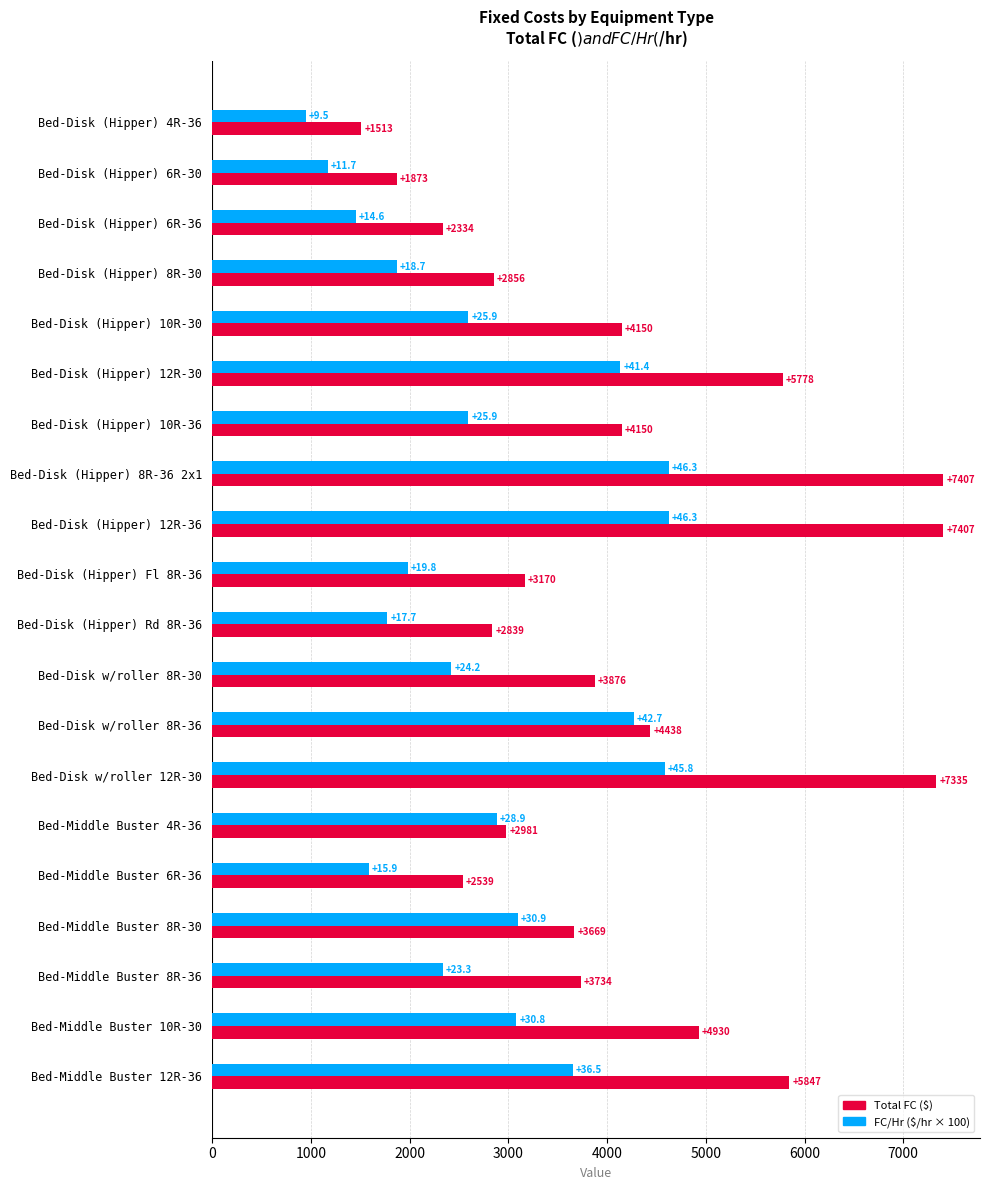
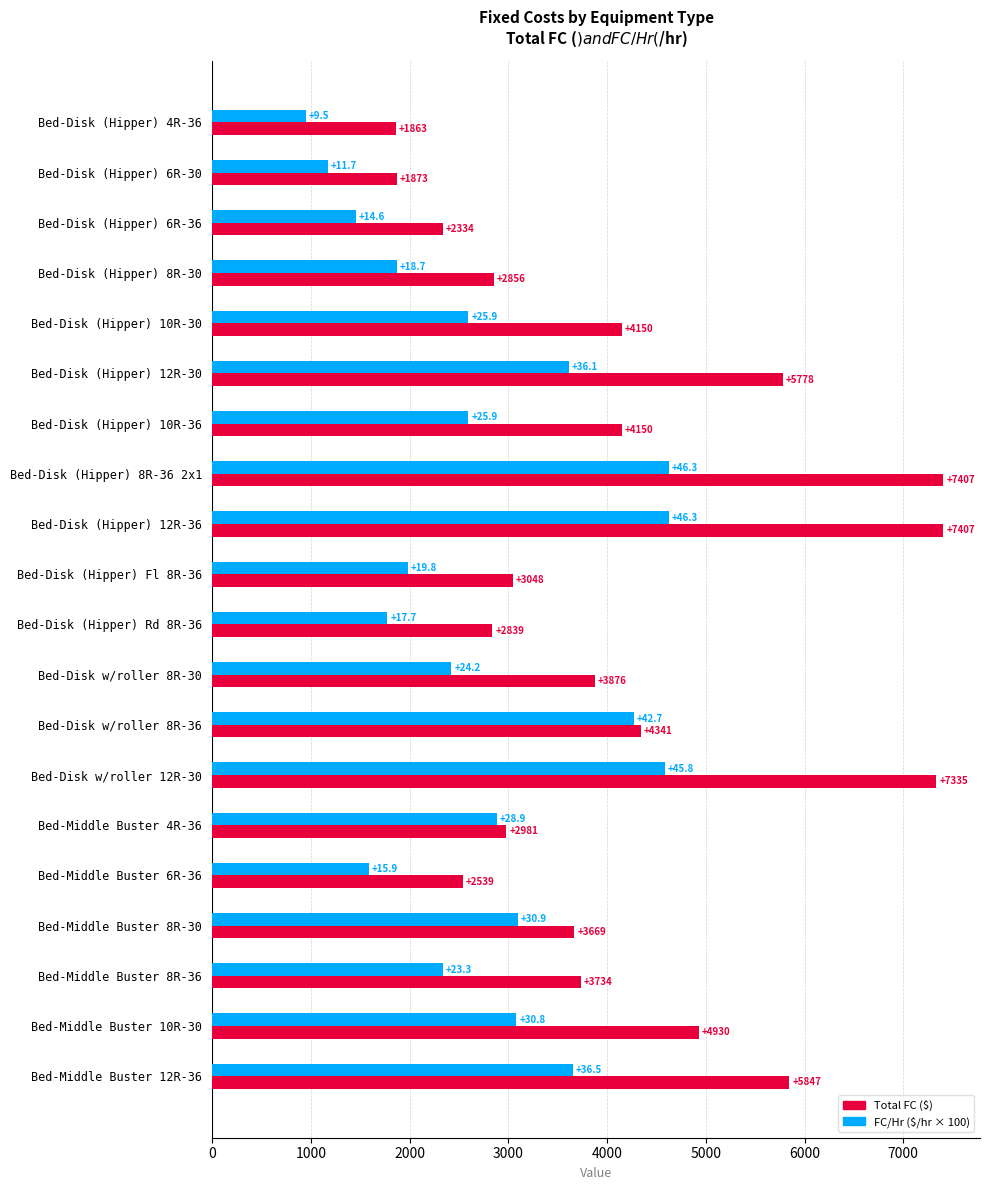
Total FC ($), Bed-Disk (Hipper) 4R-36: +1513 -> +1863
FC/Hr ($/hr × 100), Bed-Disk (Hipper) 12R-30: +41.4 -> +36.1
Total FC ($), Bed-Disk (Hipper) Fl 8R-36: +3170 -> +3048
Total FC ($), Bed-Disk w/roller 8R-36: +4438 -> +4341
